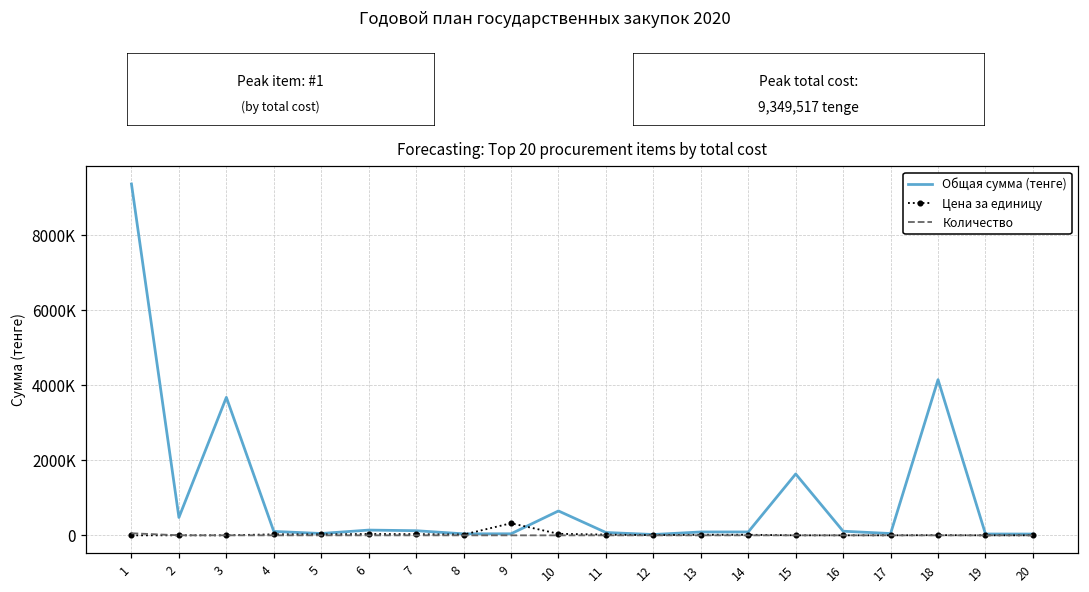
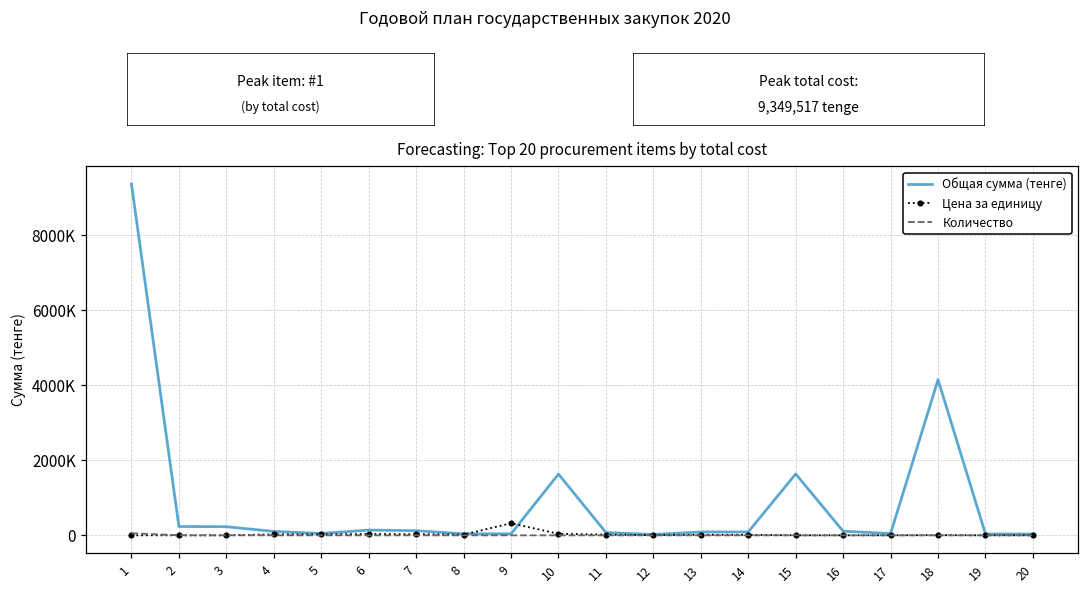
Общая сумма (тенге), 2: 500000 -> 200000
Общая сумма (тенге), 3: 3700000 -> 200000
Общая сумма (тенге), 10: 600000 -> 1600000
